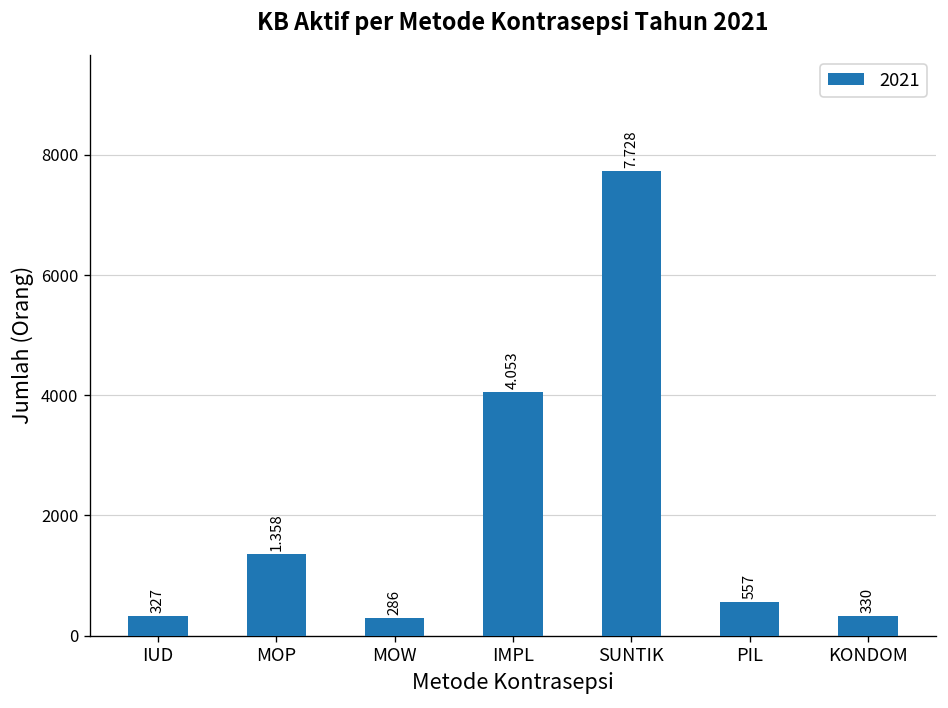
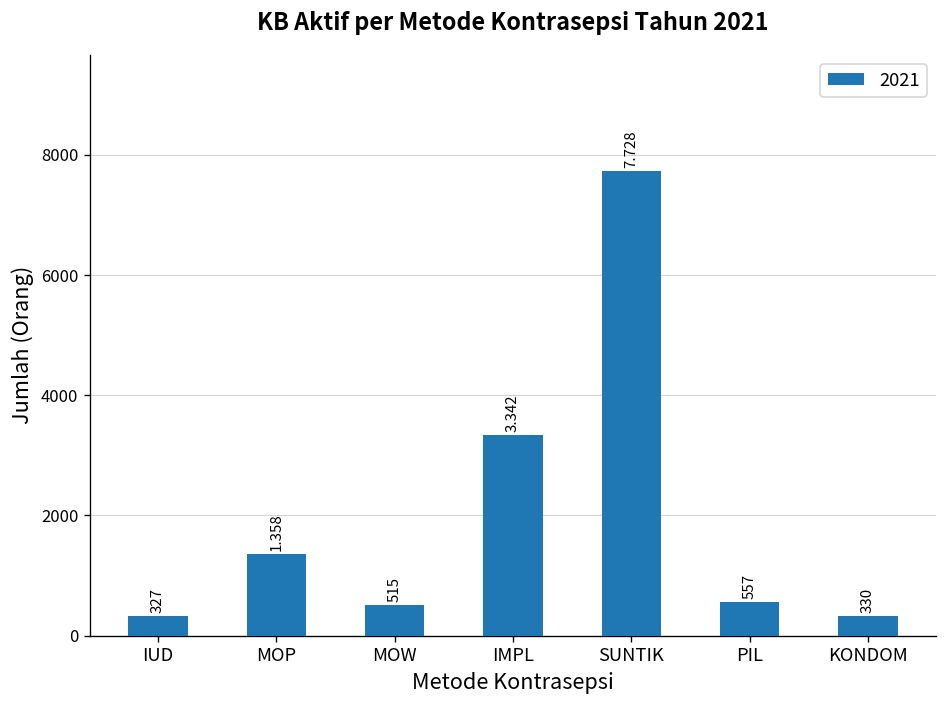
MOW: 286 -> 515
IMPL: 4.053 -> 3.342
